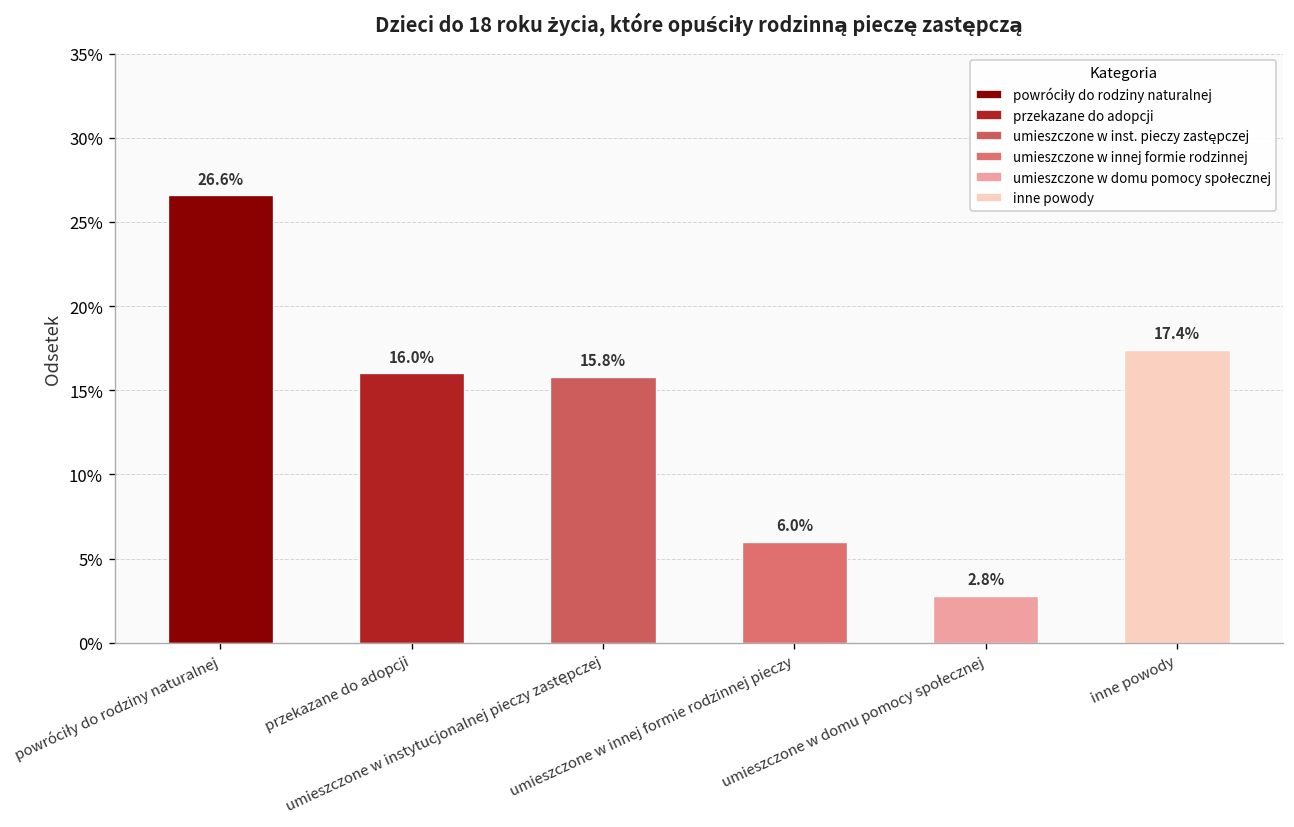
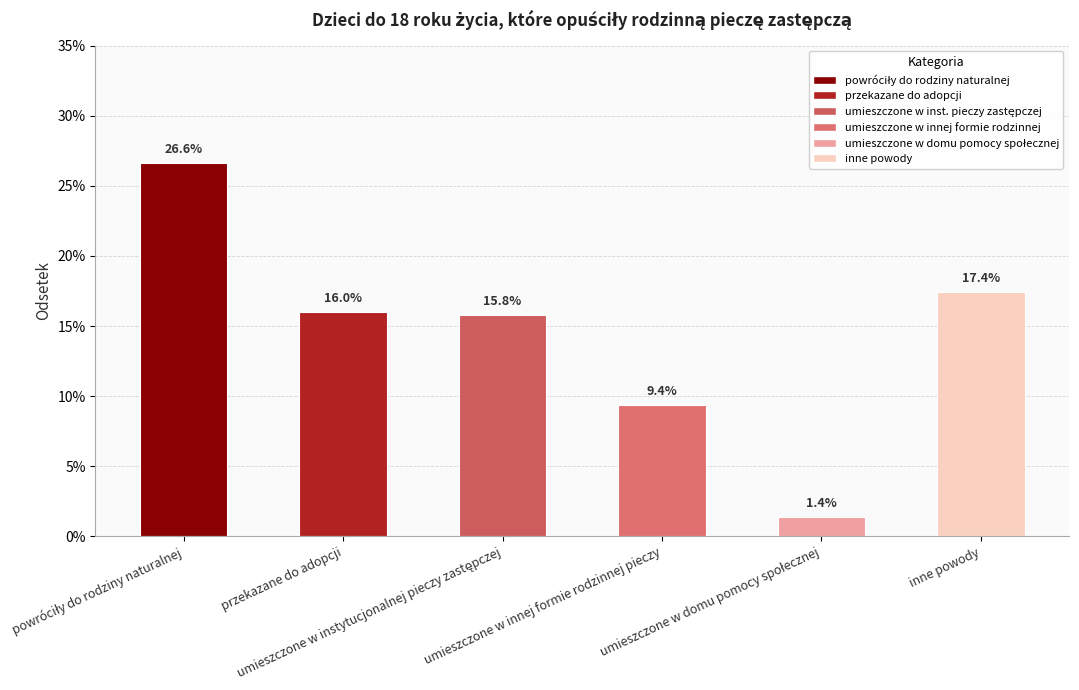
umieszczone w innej formie rodzinnej pieczy: 6.0% -> 9.4%
umieszczone w domu pomocy społecznej: 2.8% -> 1.4%
